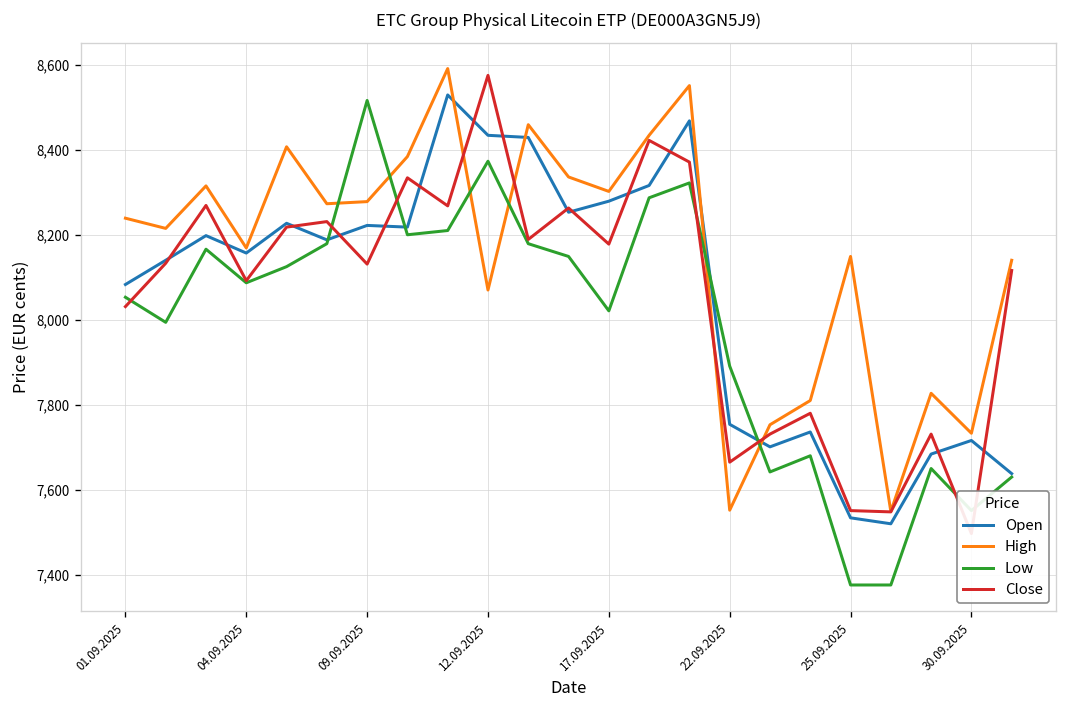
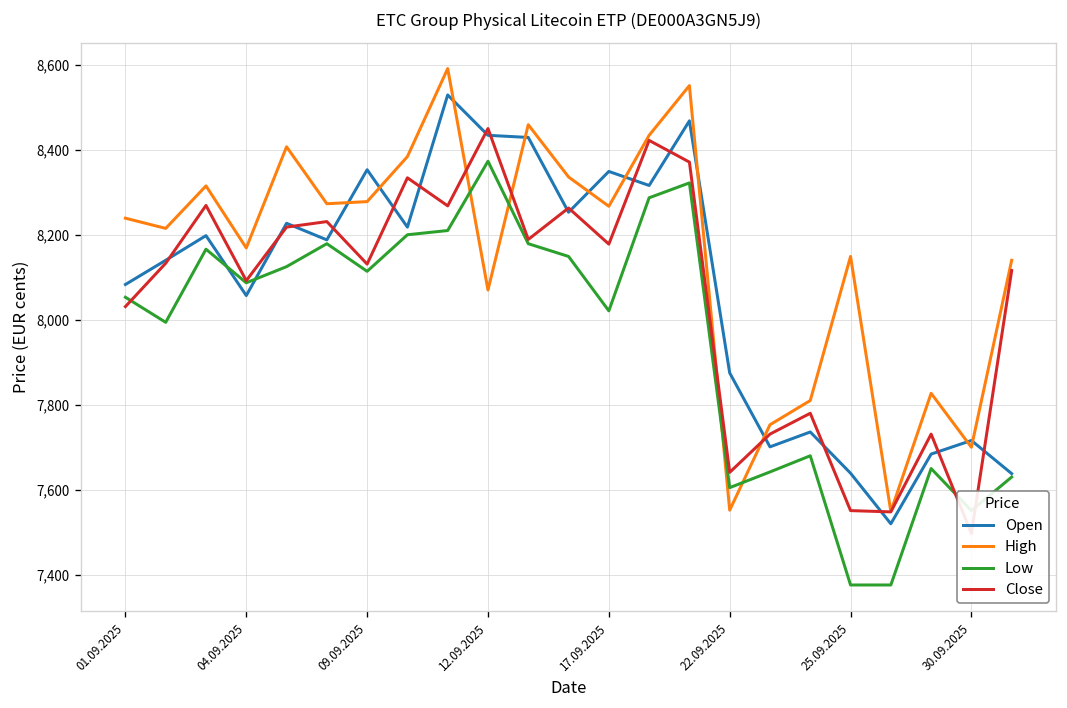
Open, 04.09.2025: 8,160 -> 8,060
Open, 09.09.2025: 8,220 -> 8,350
Low, 09.09.2025: 8,520 -> 8,120
Close, 12.09.2025: 8,580 -> 8,450
Open, 17.09.2025: 8,280 -> 8,350
High, 17.09.2025: 8,300 -> 8,270
Open, 22.09.2025: 7,760 -> 7,880
Low, 22.09.2025: 7,890 -> 7,610
Close, 22.09.2025: 7,670 -> 7,640
Open, 25.09.2025: 7,540 -> 7,640
High, 30.09.2025: 7,730 -> 7,700
